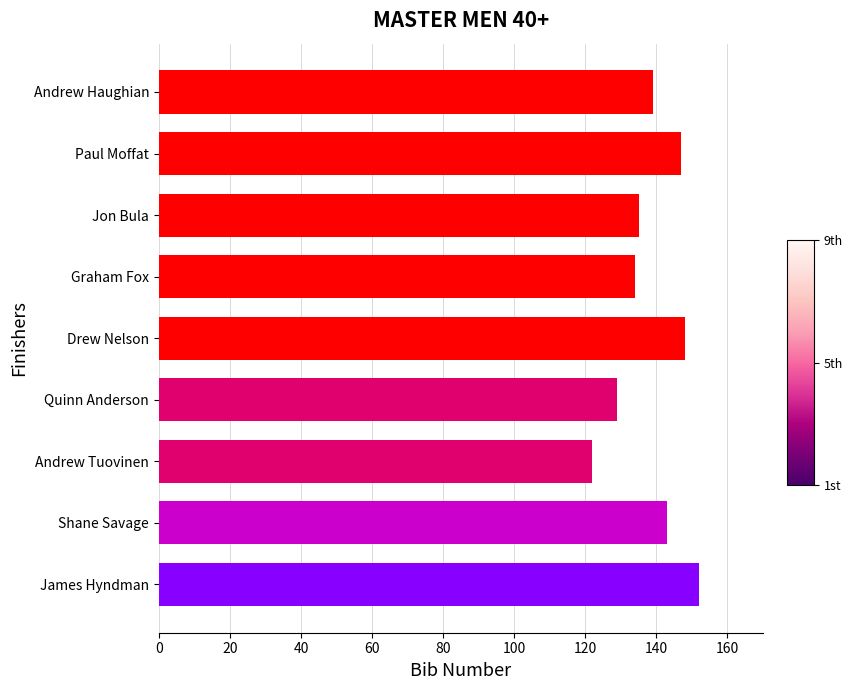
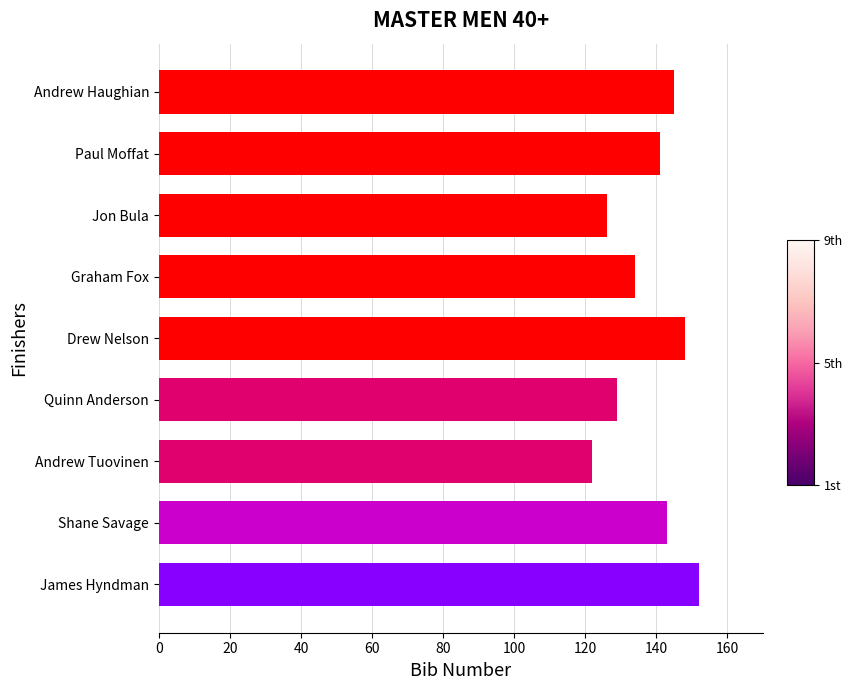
Andrew Haughian: 139 -> 145
Paul Moffat: 147 -> 141
Jon Bula: 135 -> 126
